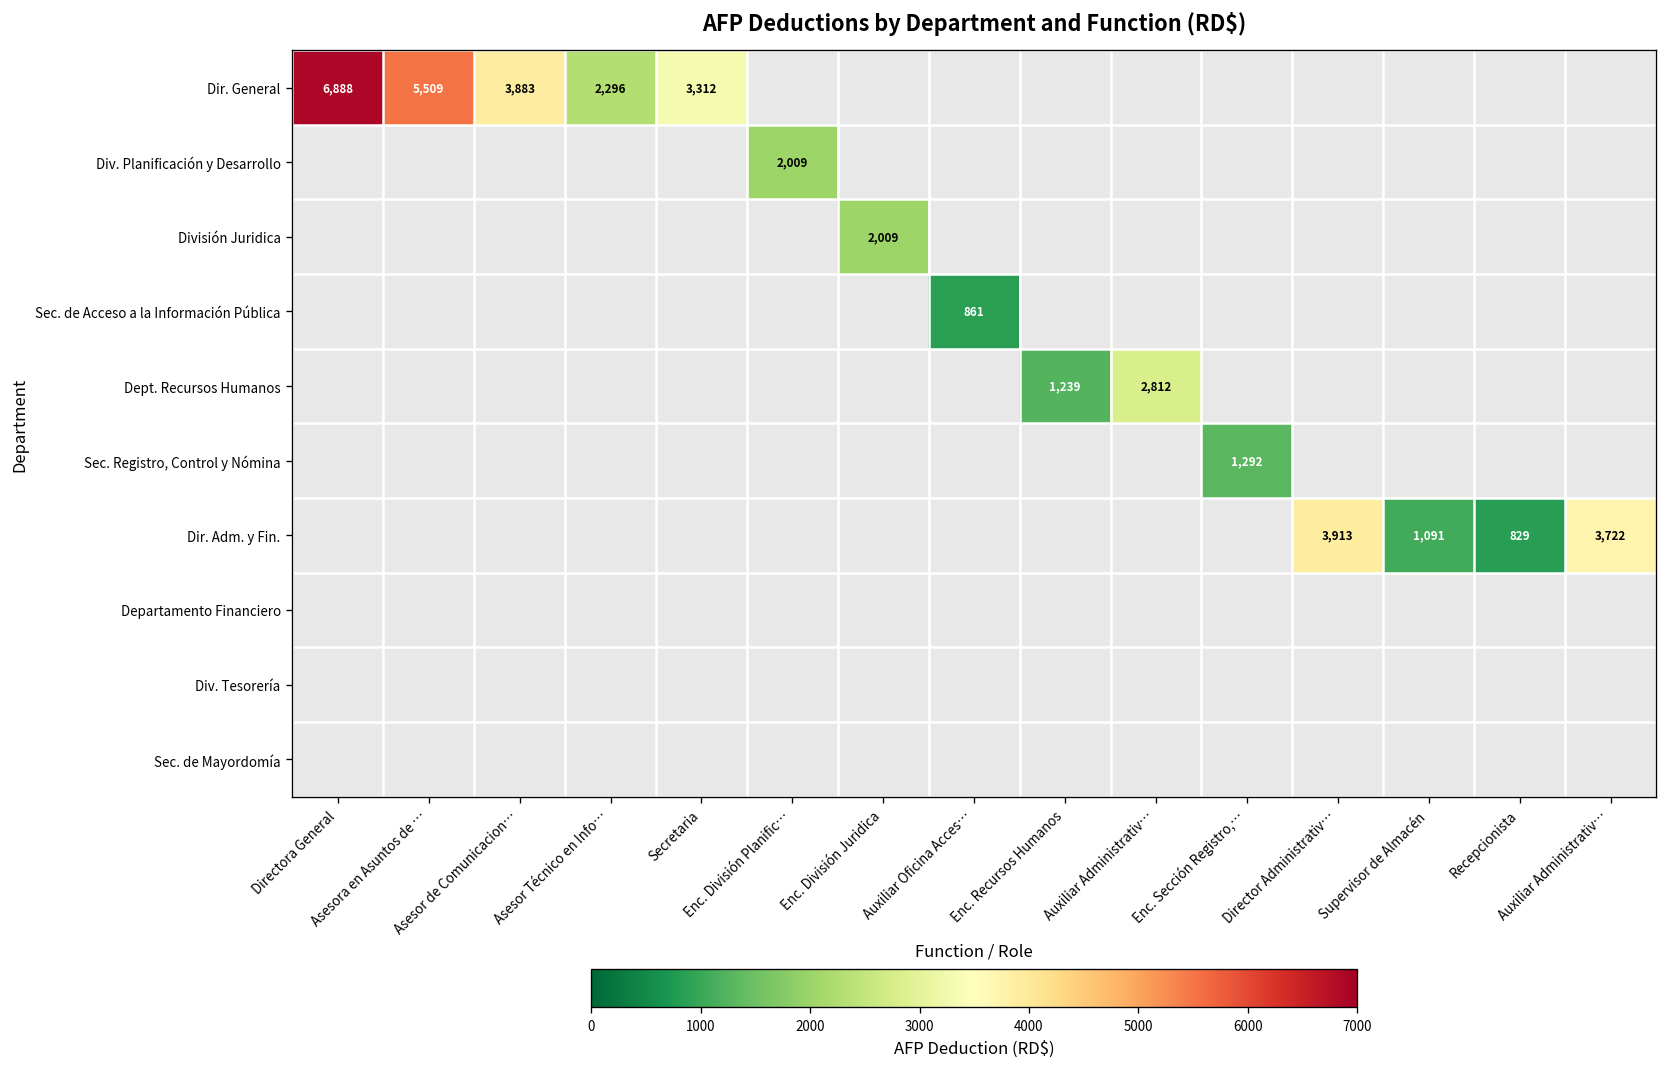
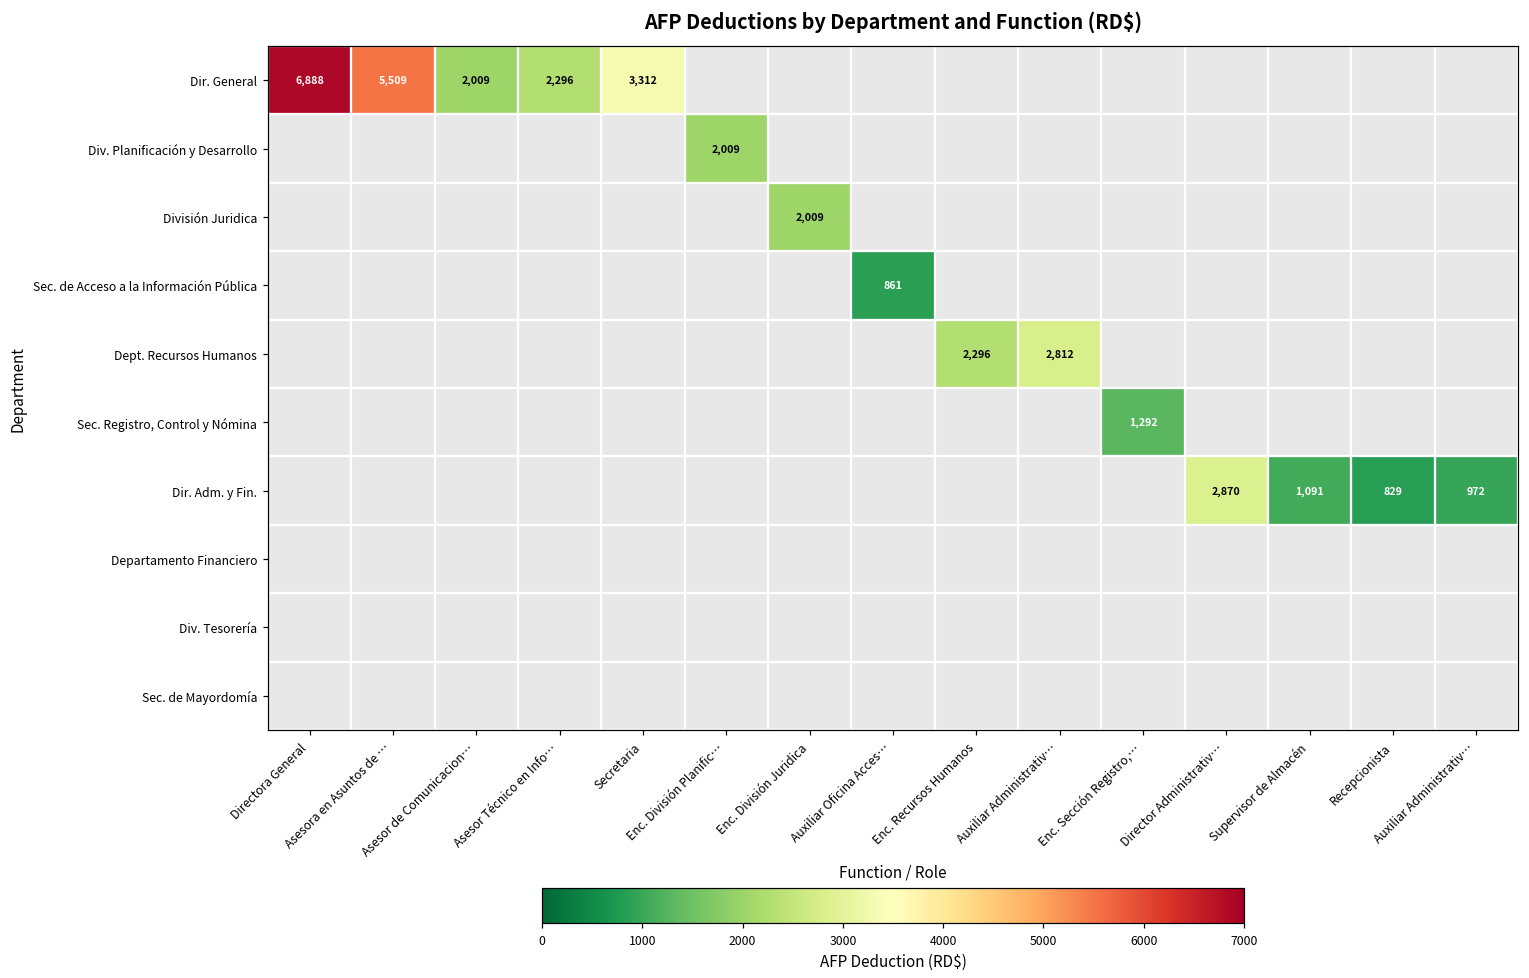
Dir. General, Asesor de Comunicacion…: 3,883 -> 2,009
Dept. Recursos Humanos, Enc. Recursos Humanos: 1,239 -> 2,296
Dir. Adm. y Fin., Director Administrativ…: 3,913 -> 2,870
Dir. Adm. y Fin., Auxiliar Administrativ…: 3,722 -> 972
